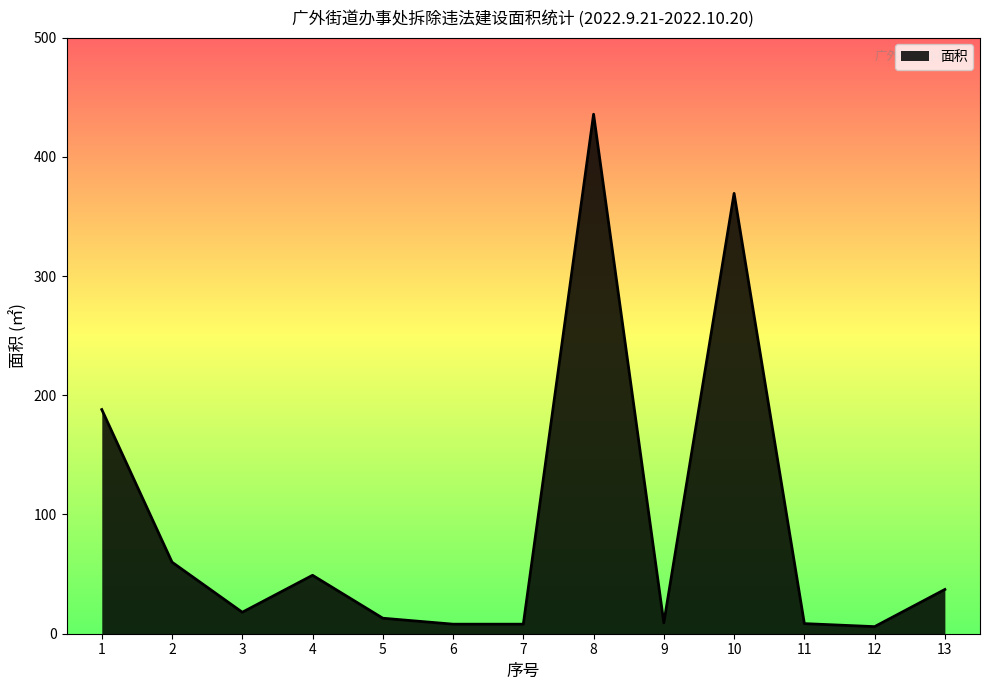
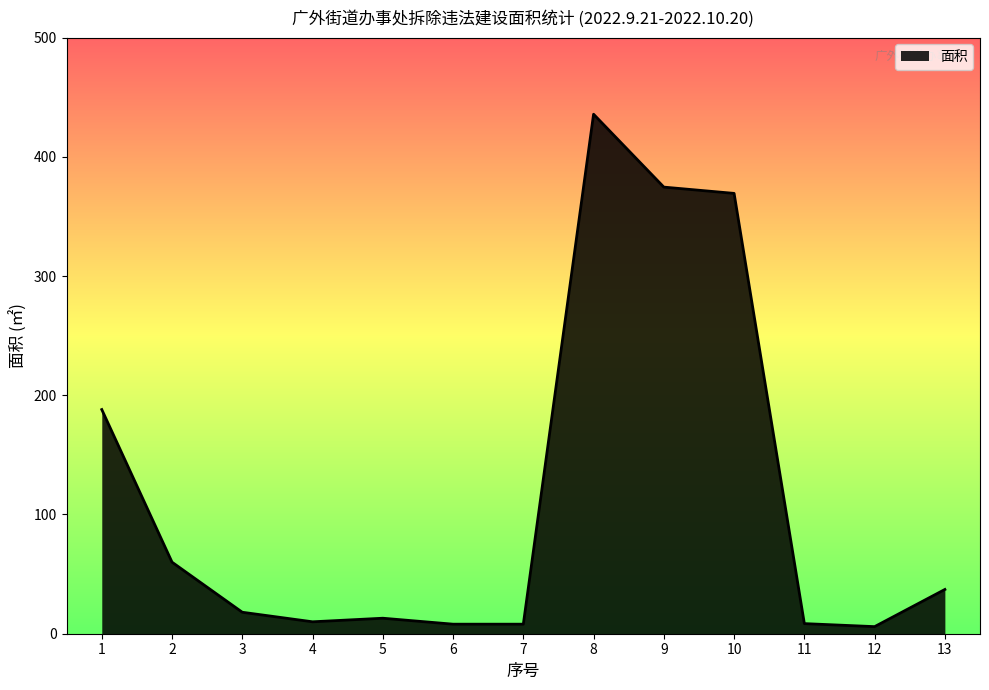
4: 49 -> 10
9: 9 -> 375
